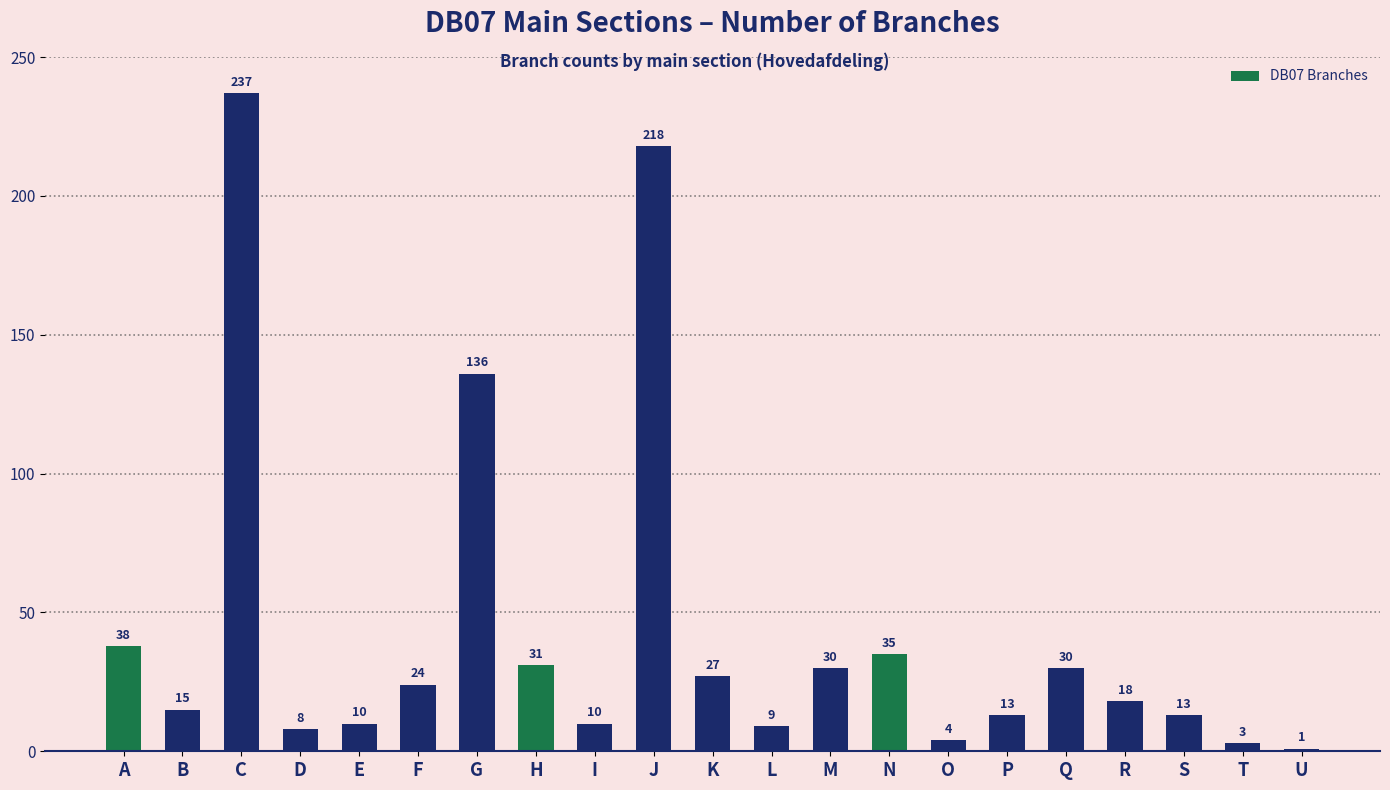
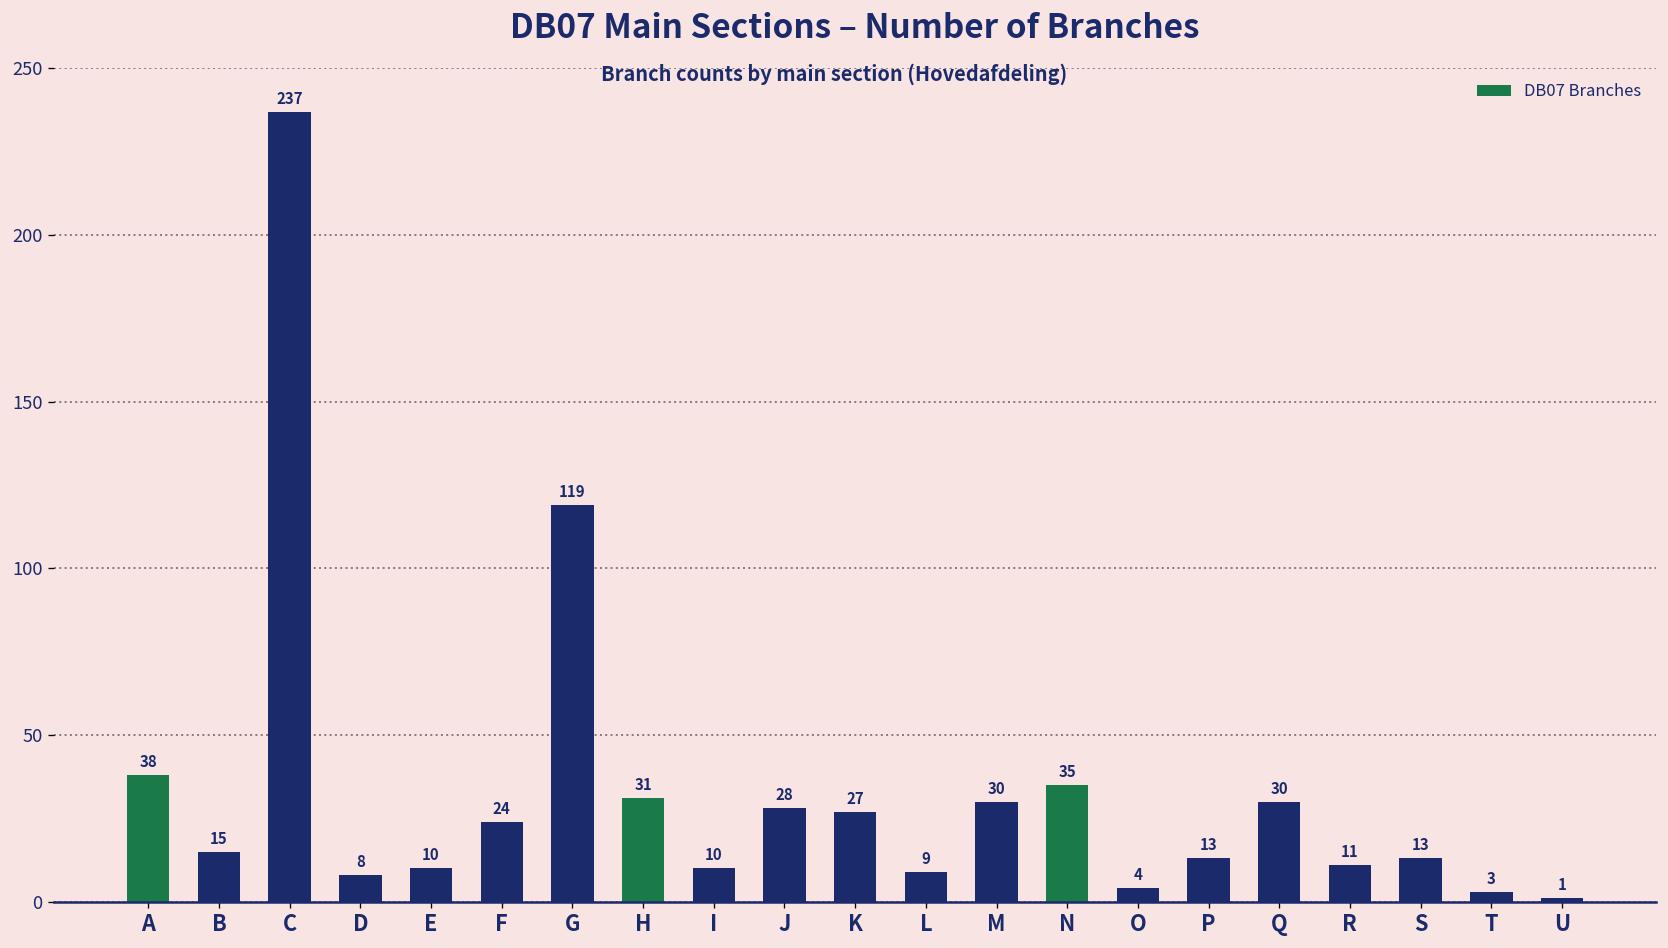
G: 136 -> 119
J: 218 -> 28
R: 18 -> 11
